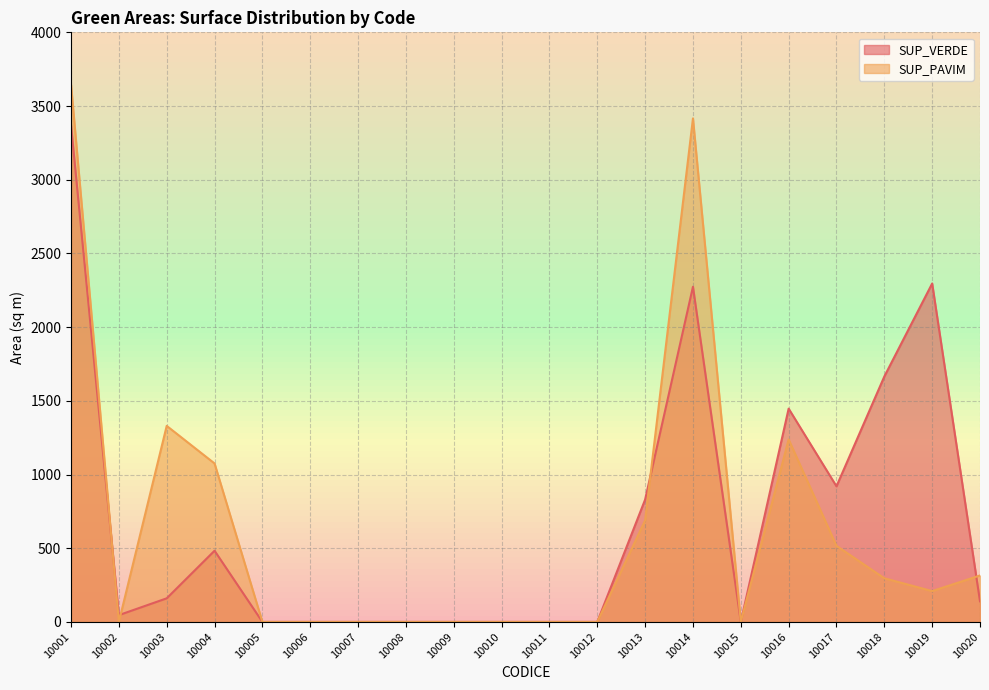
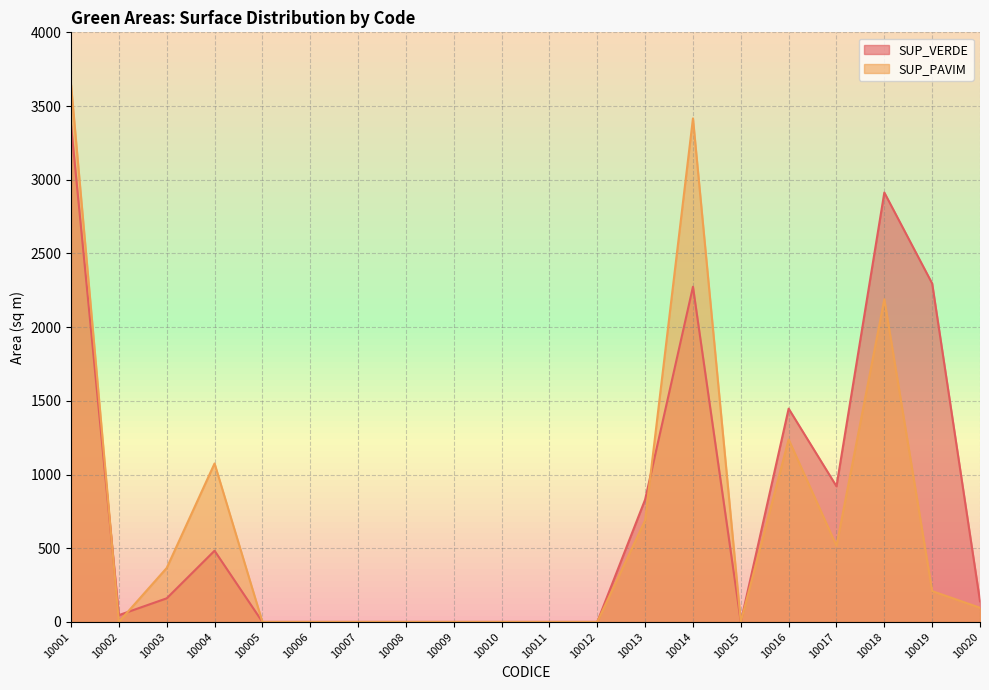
SUP_PAVIM, 10003: 1330 -> 370
SUP_VERDE, 10018: 1670 -> 2910
SUP_PAVIM, 10018: 300 -> 2190
SUP_PAVIM, 10020: 320 -> 100
